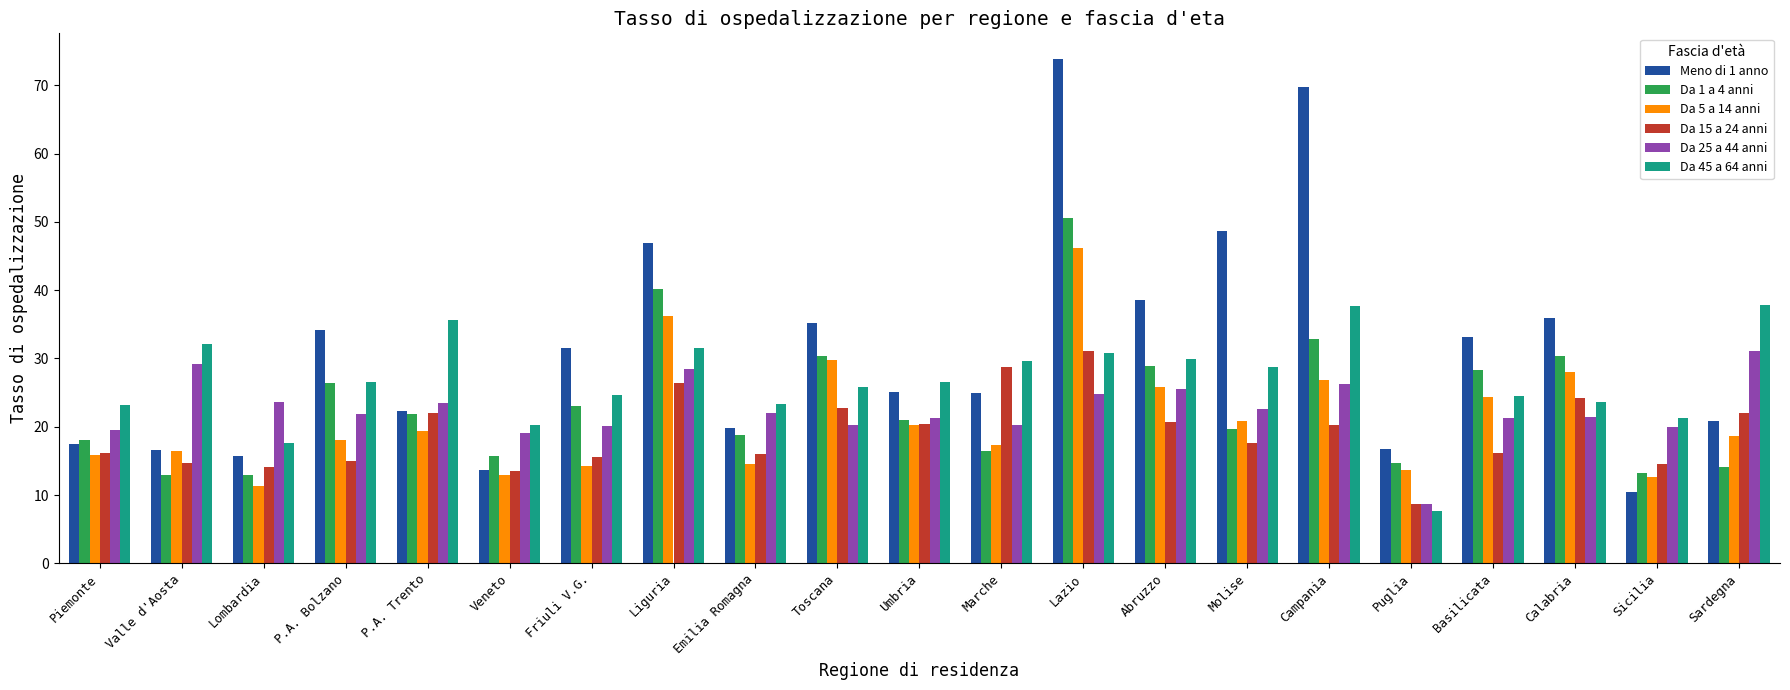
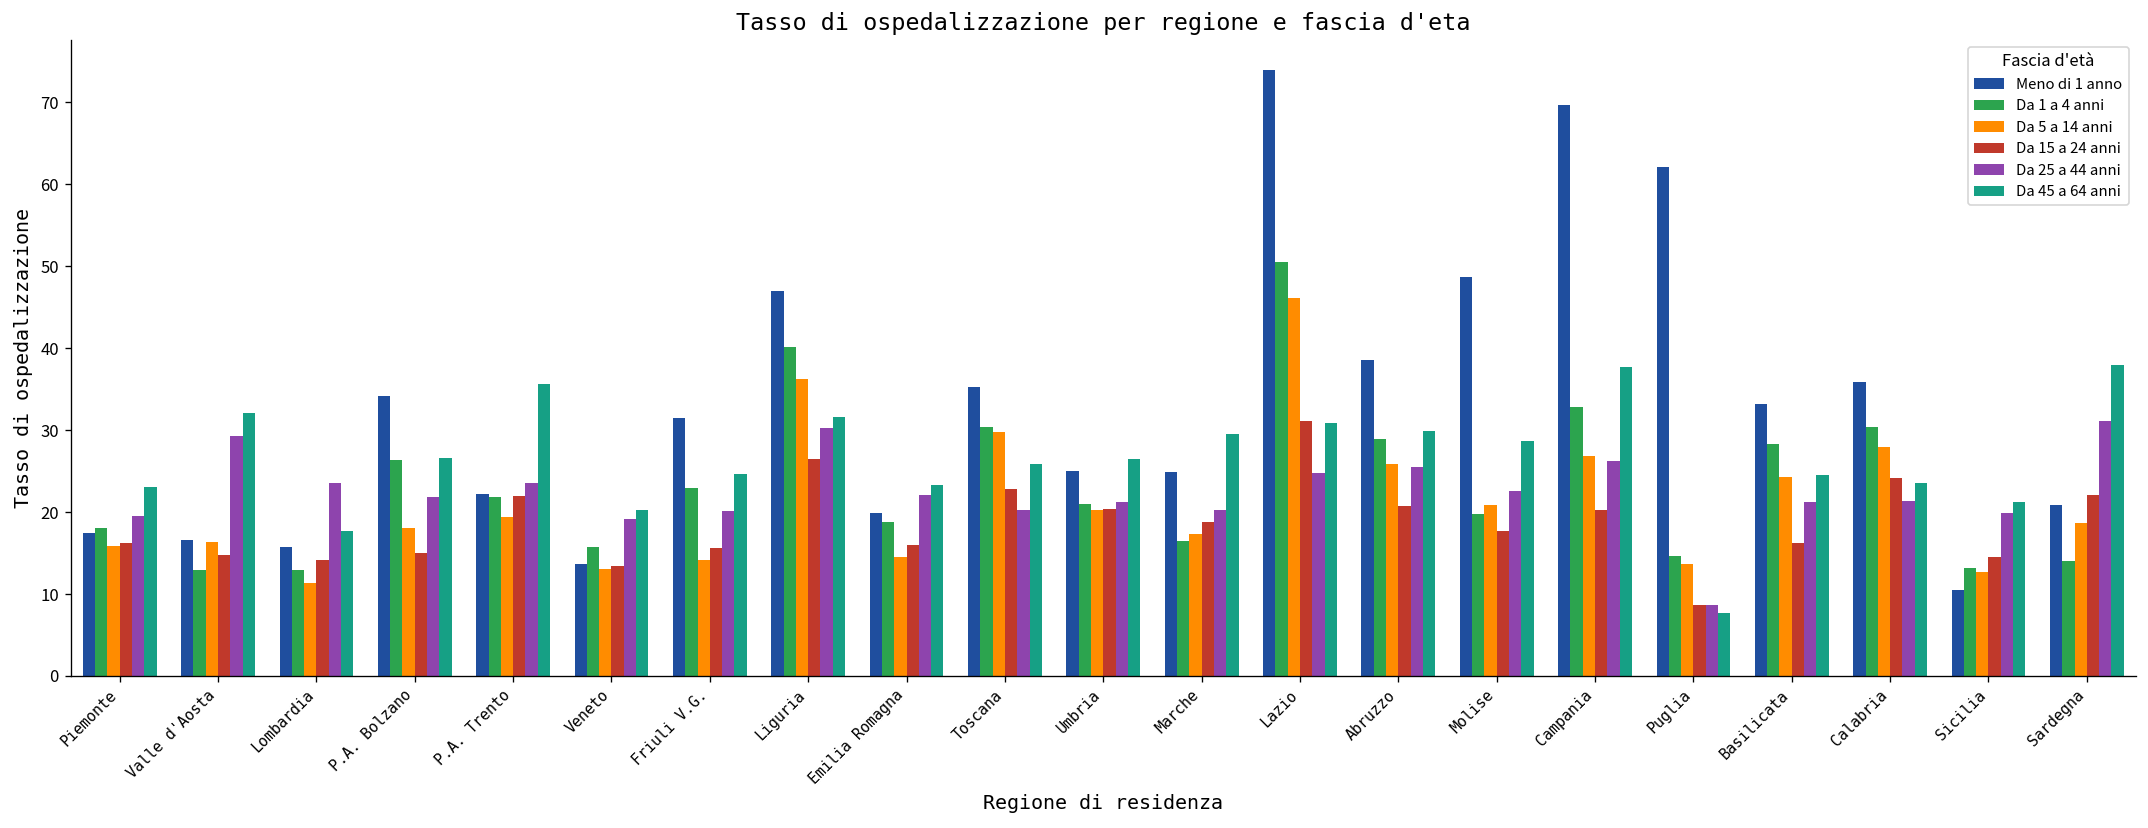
Da 25 a 44 anni, Liguria: 28 -> 30
Da 15 a 24 anni, Marche: 29 -> 19
Meno di 1 anno, Puglia: 17 -> 62
